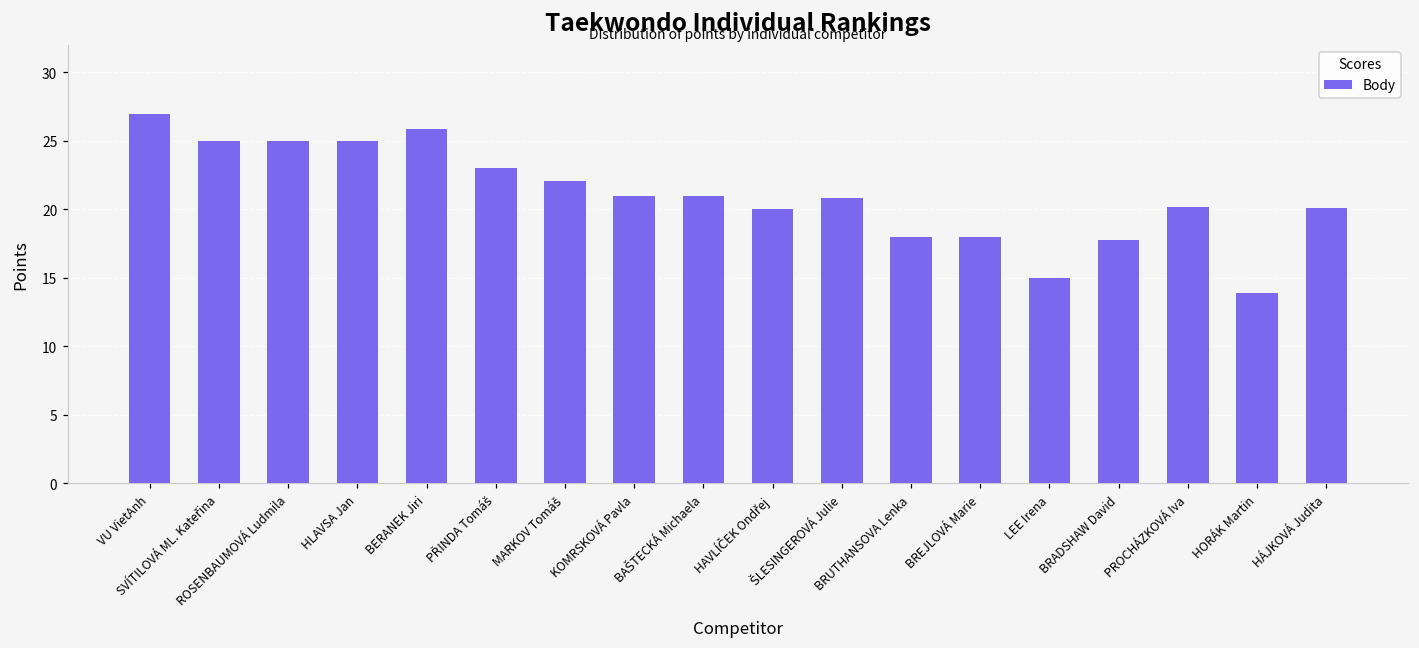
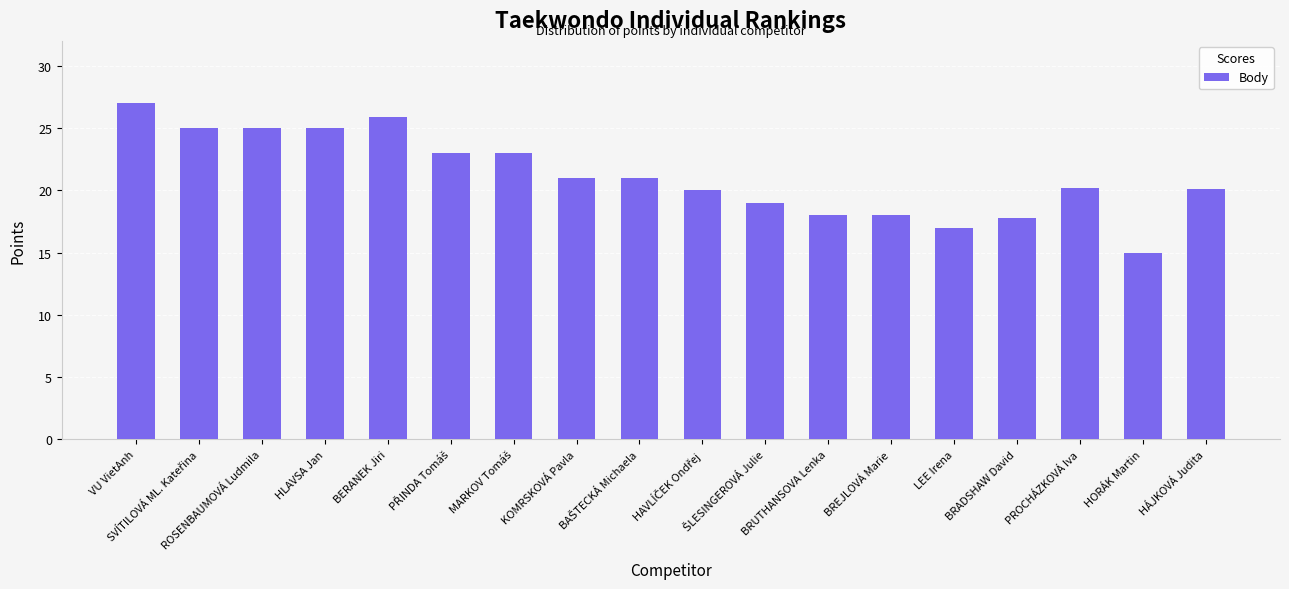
MARKOV Tomáš: 22.1 -> 23.0
ŠLESINGEROVÁ Julie: 20.8 -> 19.0
LEE Irena: 15 -> 17
HORÁK Martin: 13.9 -> 15.0
